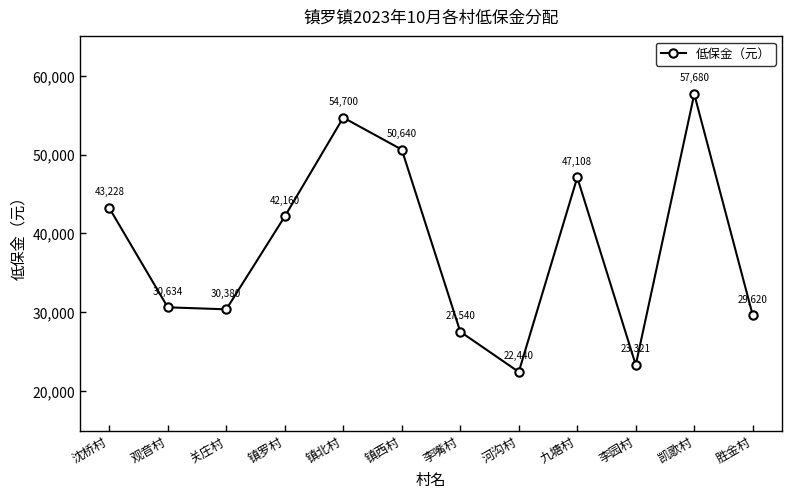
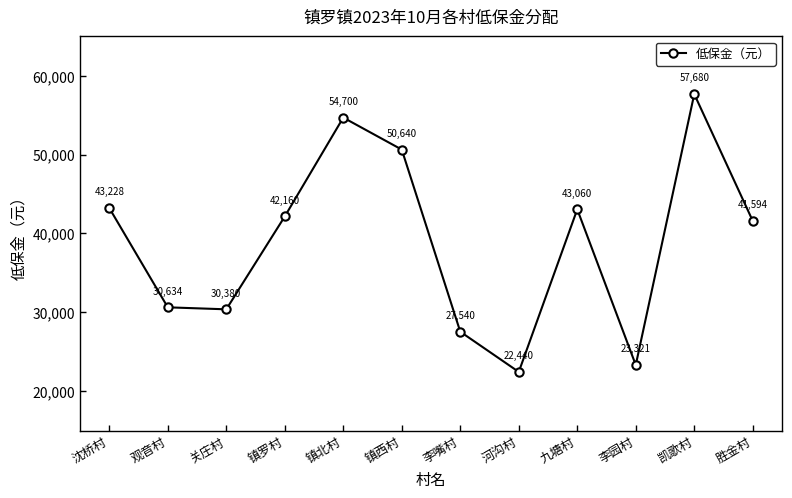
九塘村: 47,108 -> 43,060
胜金村: 29,620 -> 41,594
